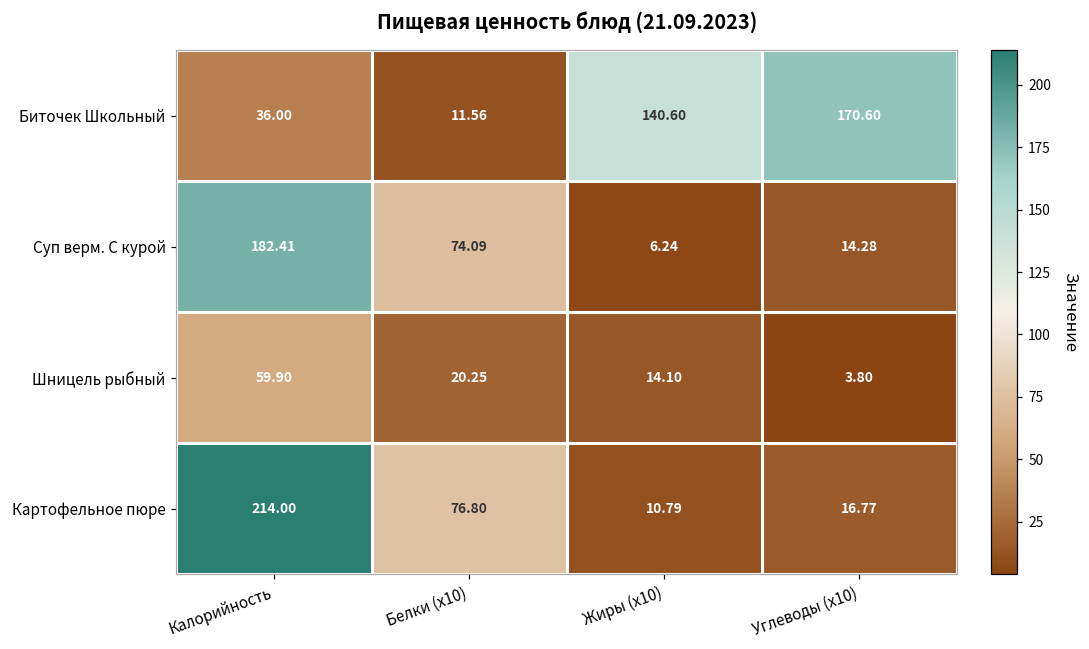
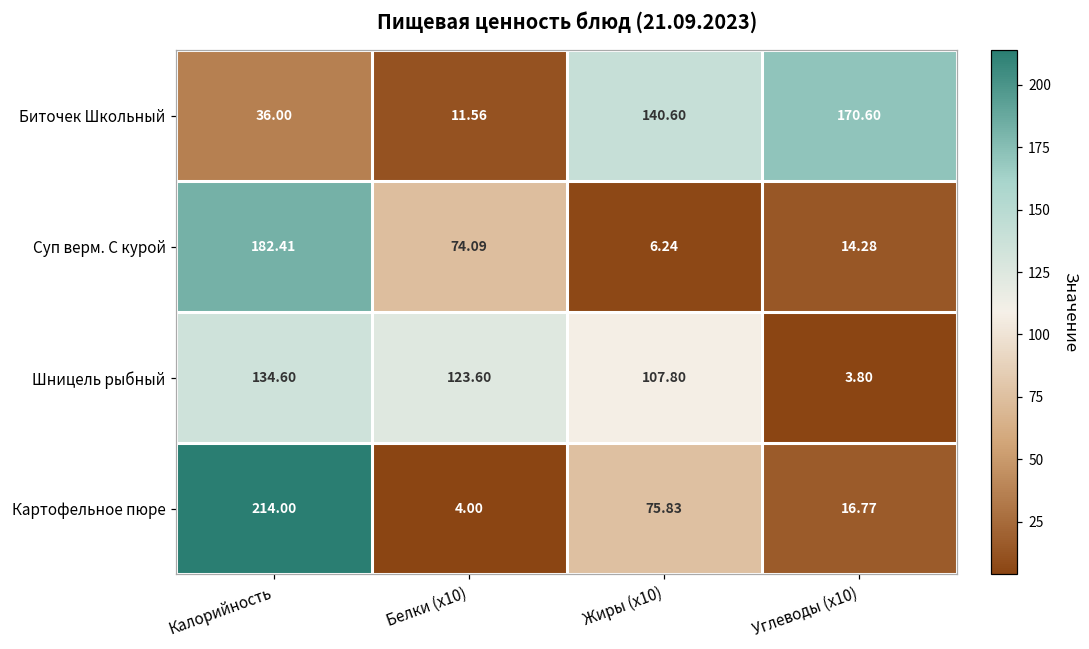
Шницель рыбный, Калорийность: 59.90 -> 134.60
Шницель рыбный, Белки (х10): 20.25 -> 123.60
Шницель рыбный, Жиры (х10): 14.10 -> 107.80
Картофельное пюре, Белки (х10): 76.80 -> 4.00
Картофельное пюре, Жиры (х10): 10.79 -> 75.83
